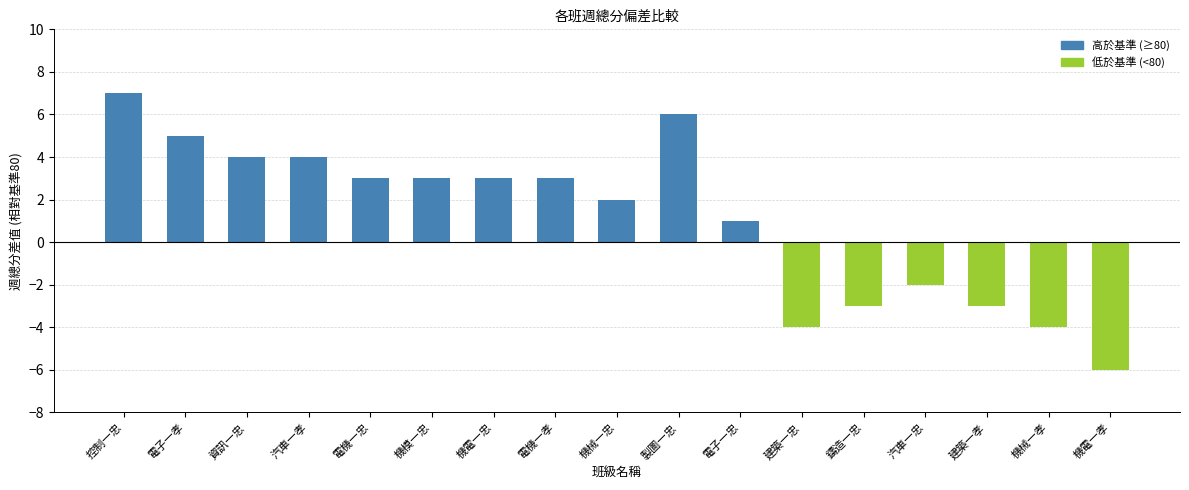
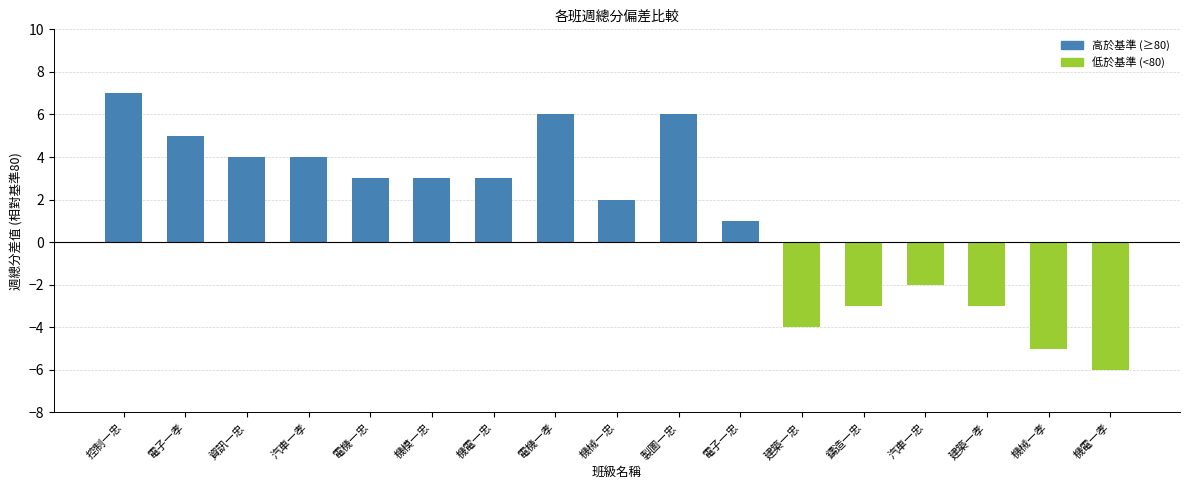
電機一孝: 3.0 -> 6.0
機械一孝: -4.0 -> -5.0
